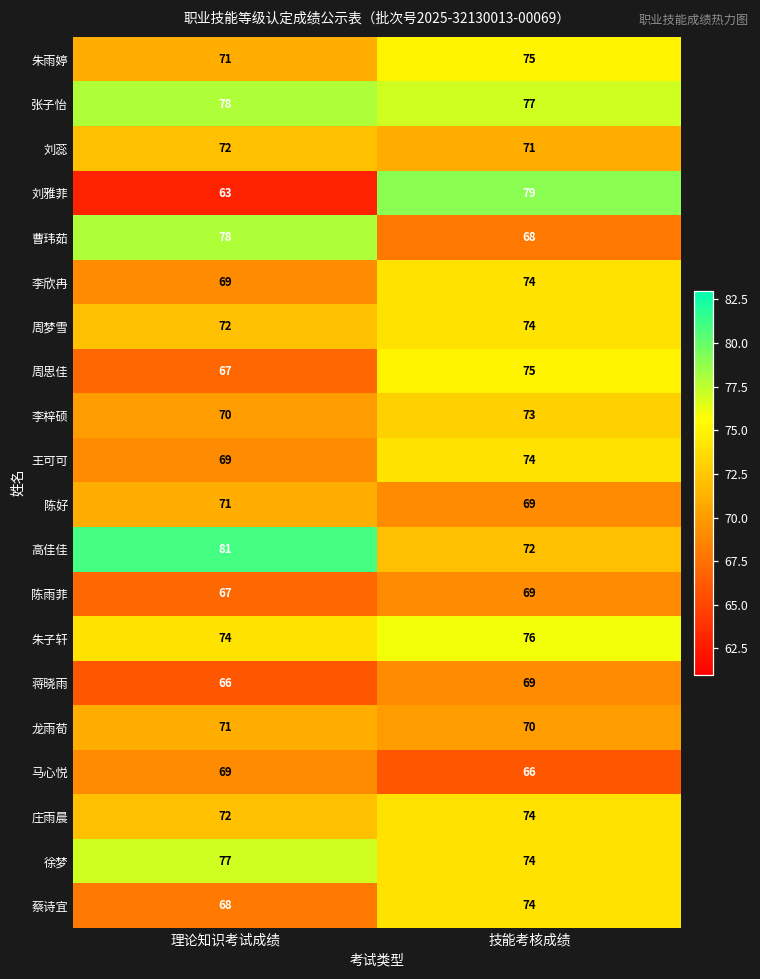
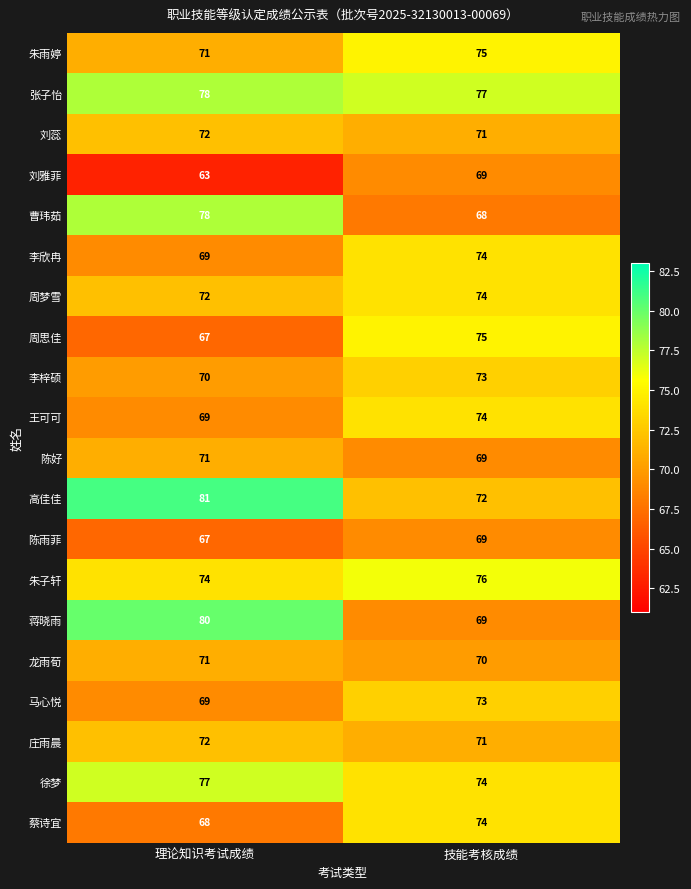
刘雅菲, 技能考核成绩: 79 -> 69
蒋晓雨, 理论知识考试成绩: 66 -> 80
马心悦, 技能考核成绩: 66 -> 73
庄雨晨, 技能考核成绩: 74 -> 71
